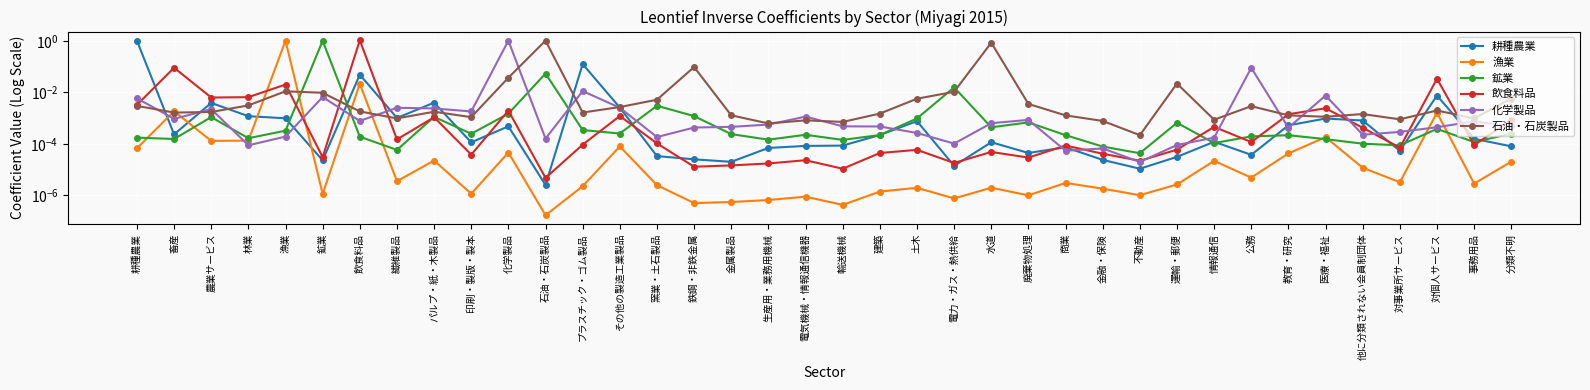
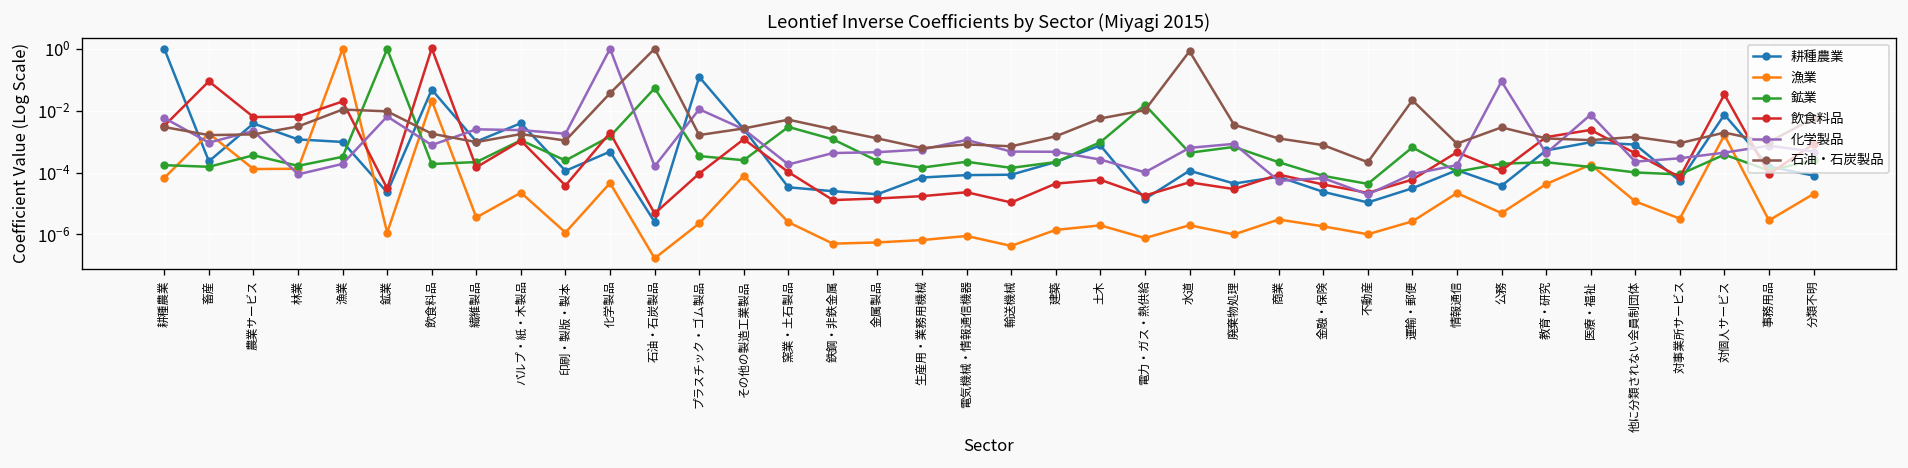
鉱業, 農業サービス: 0.0011 -> 0.0004
鉱業, 繊維製品: 0.00006 -> 0.0002
石油・石炭製品, 鉄鋼・非鉄金属: 0.10 -> 0.003
